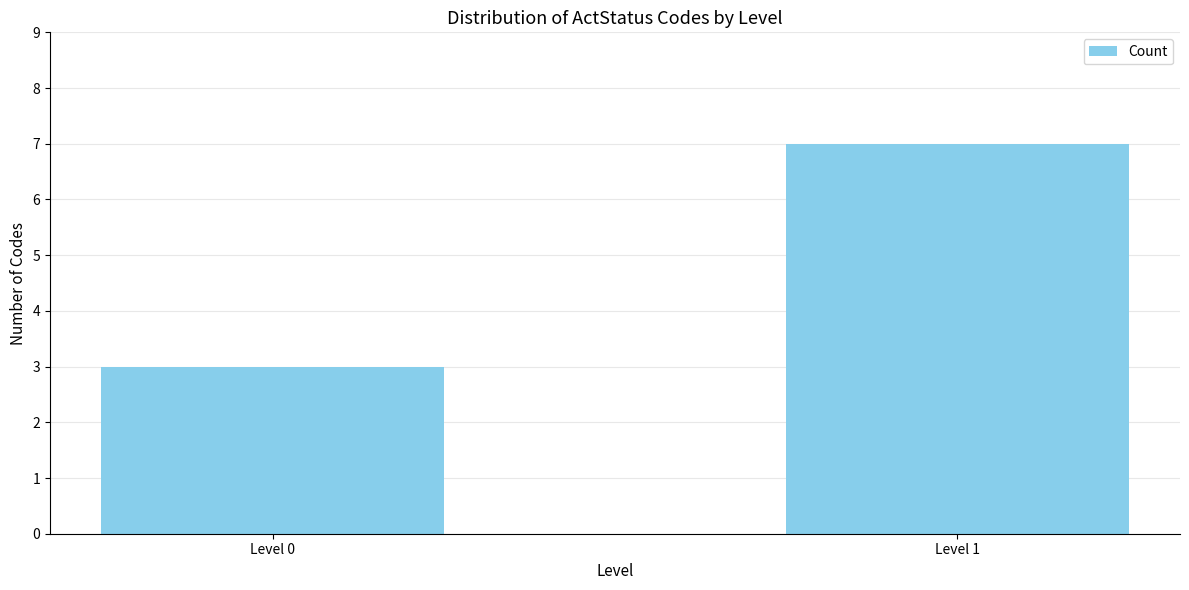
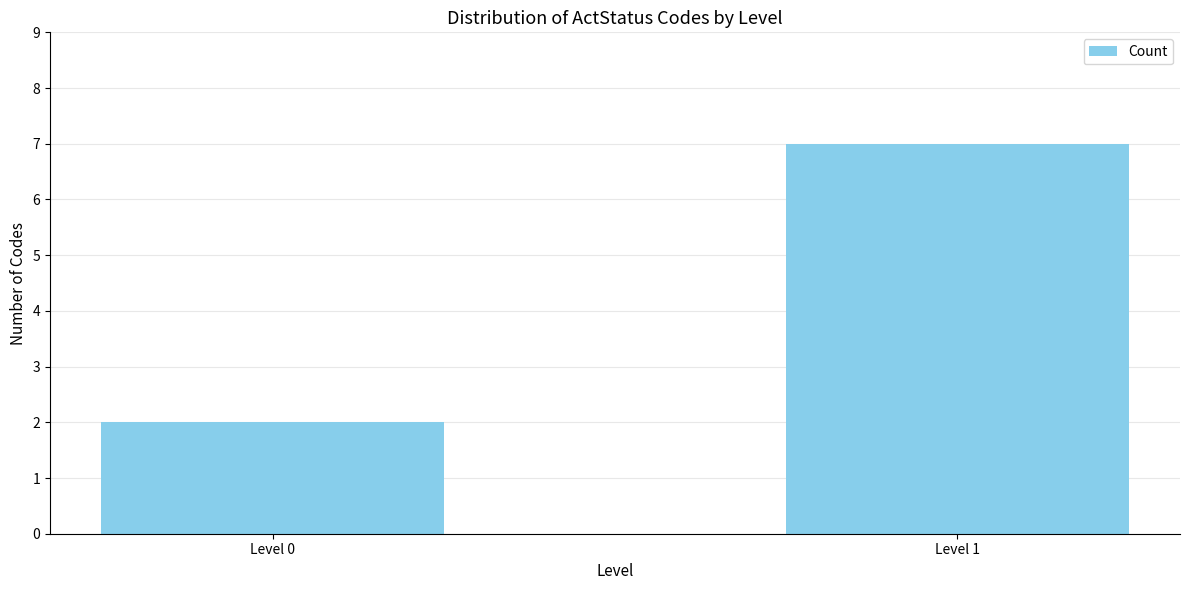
Level 0: 3 -> 2
